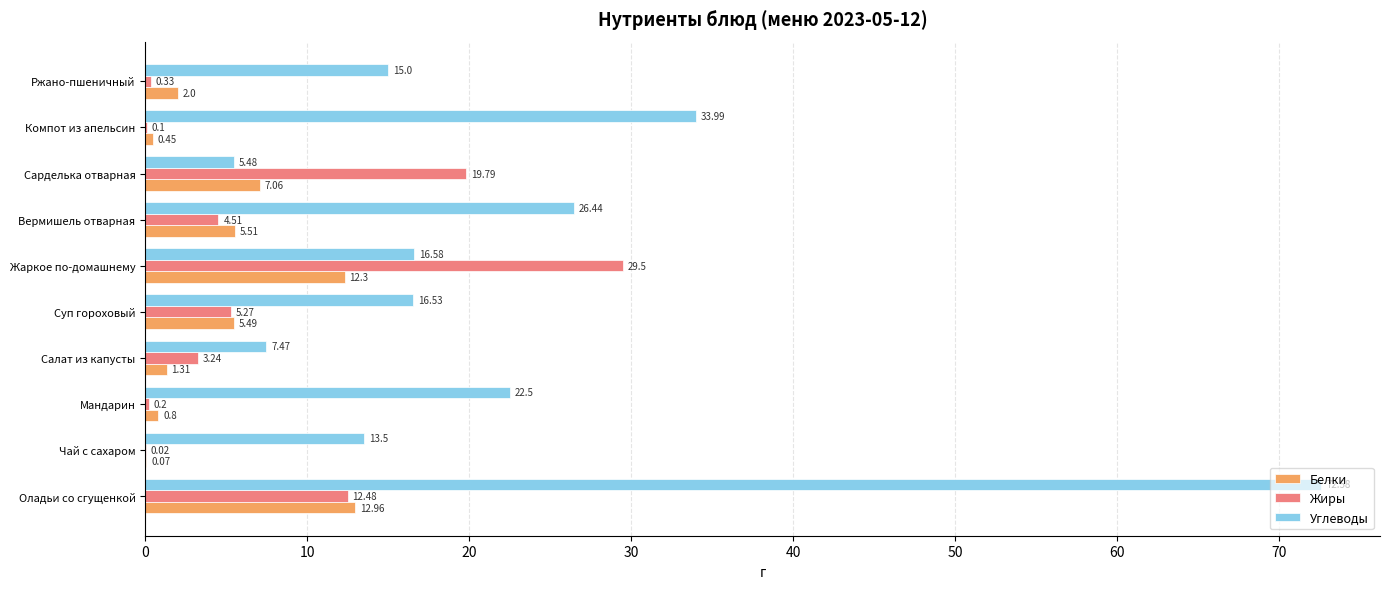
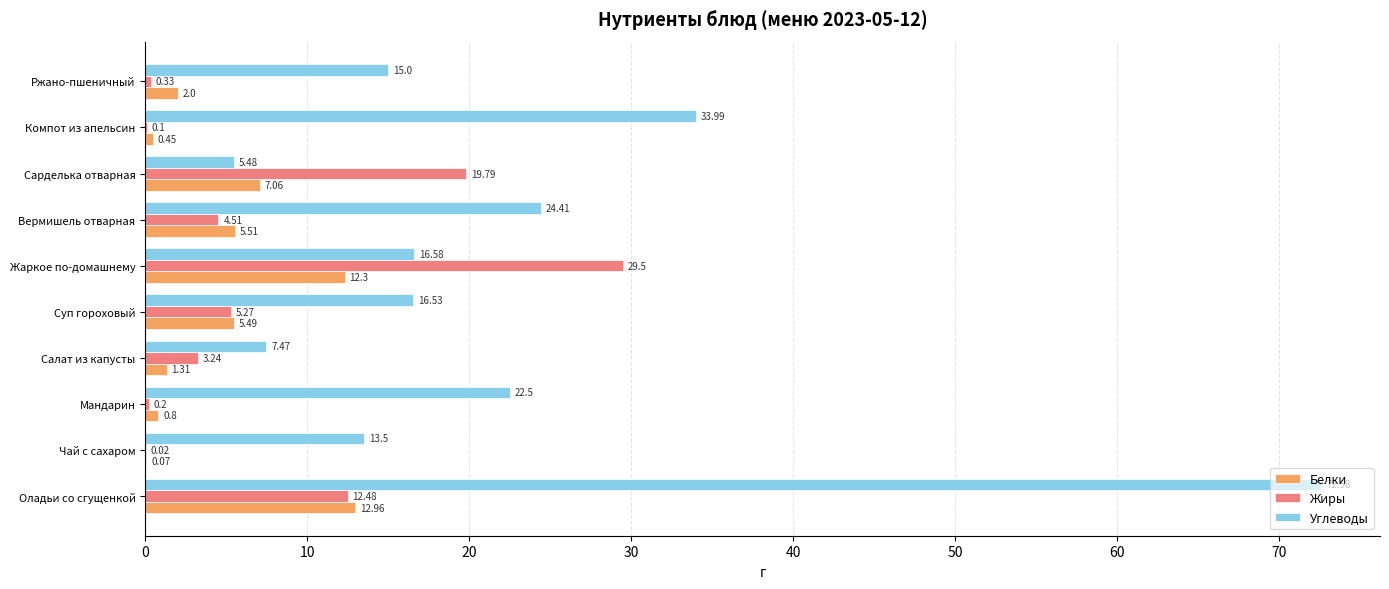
Углеводы, Вермишель отварная: 26.44 -> 24.41
